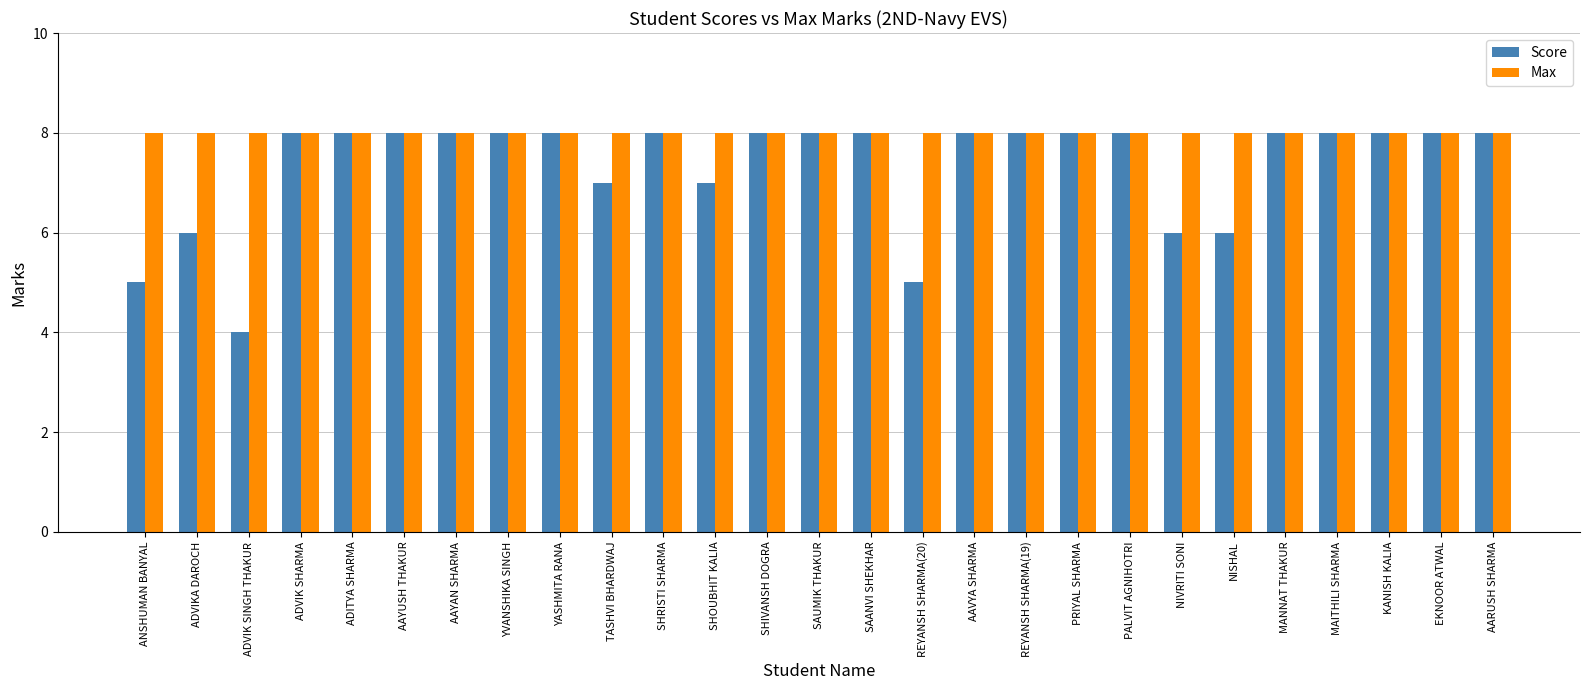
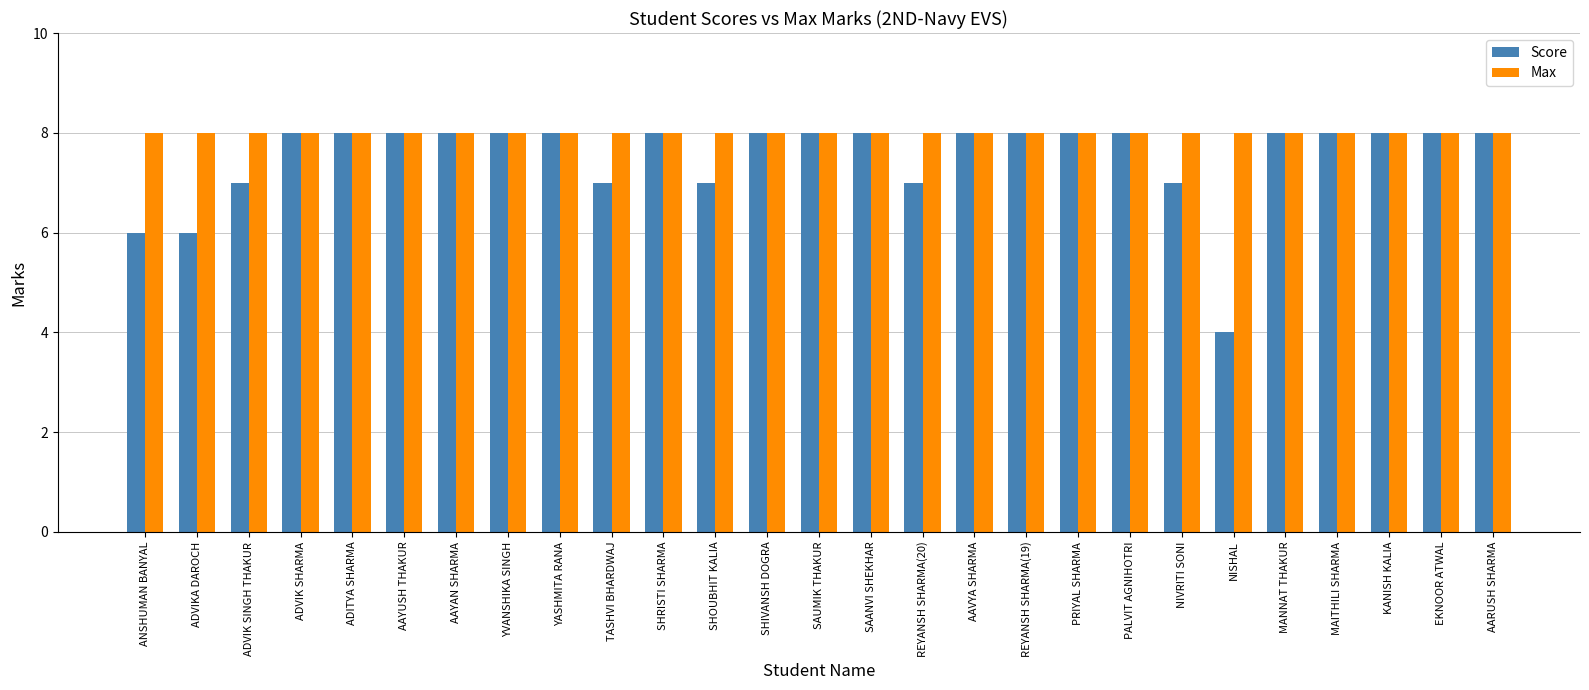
Score, ANSHUMAN BANYAL: 5 -> 6
Score, ADVIK SINGH THAKUR: 4 -> 7
Score, REYANSH SHARMA(20): 5 -> 7
Score, NIVRITI SONI: 6 -> 7
Score, NISHAL: 6 -> 4
